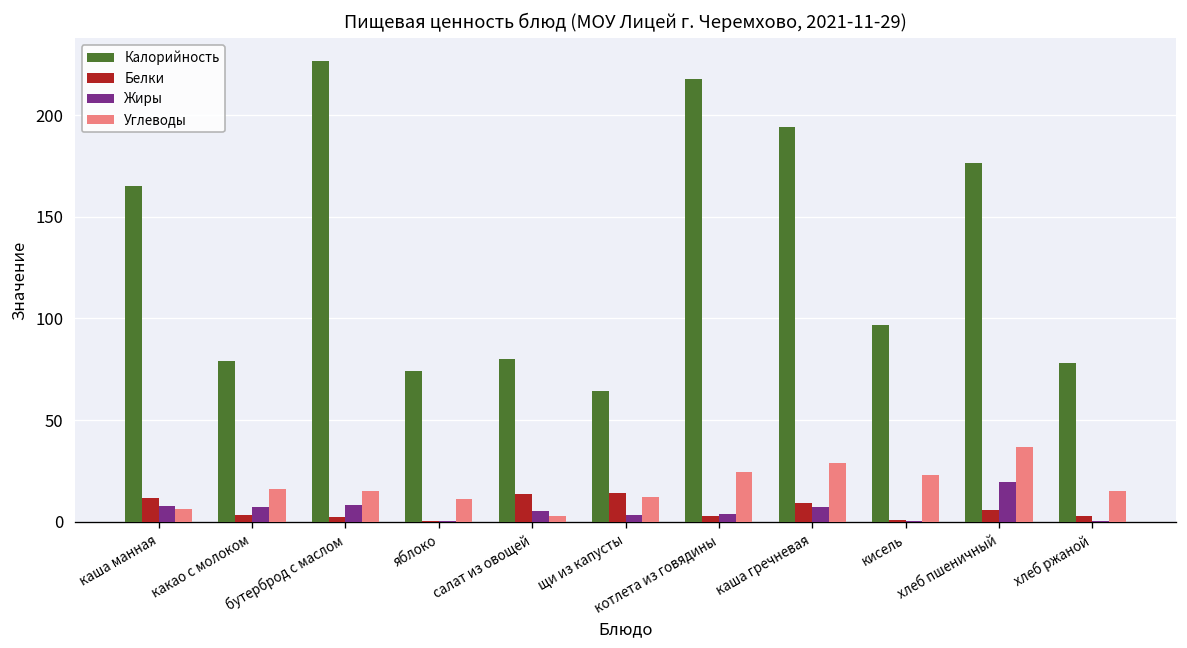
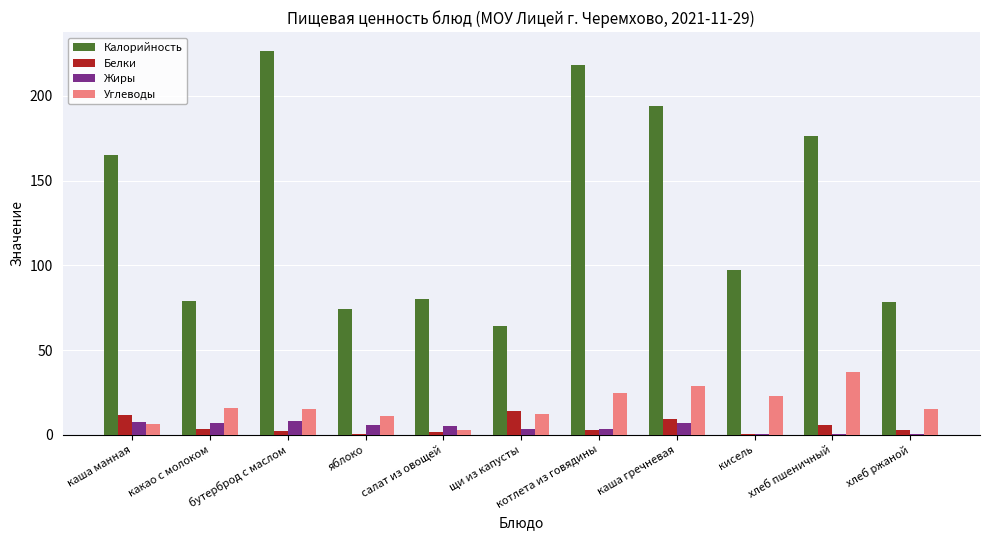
Жиры, яблоко: 0 -> 6
Белки, салат из овощей: 14 -> 1
Жиры, хлеб пшеничный: 19 -> 1
